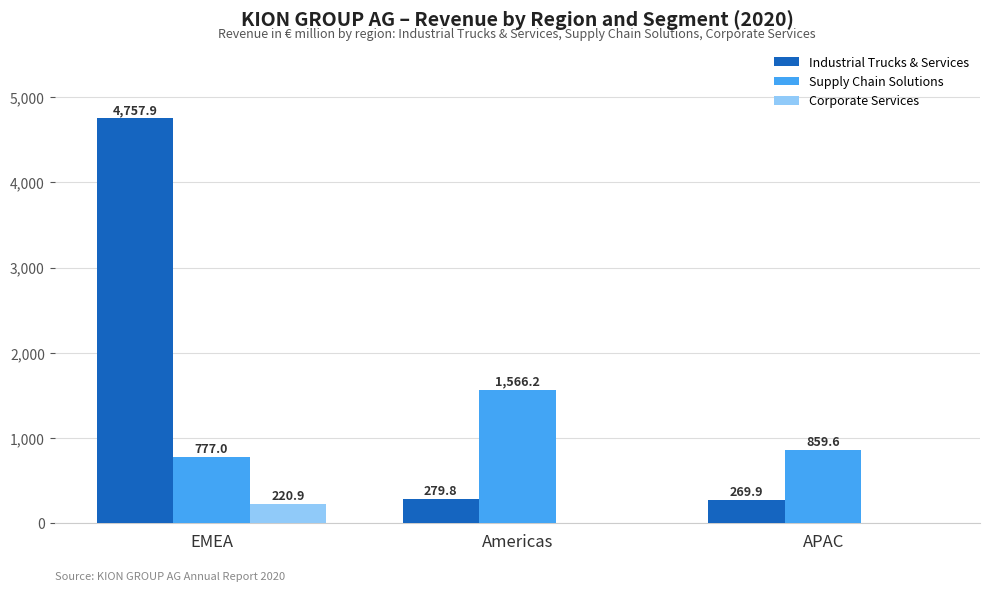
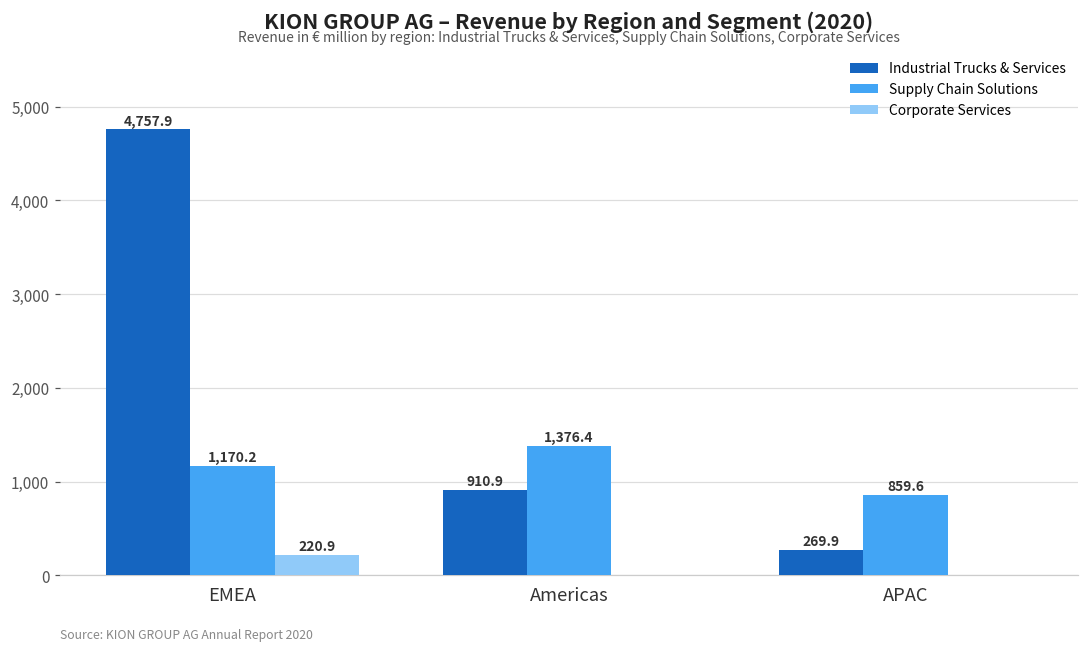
Supply Chain Solutions, EMEA: 777.0 -> 1,170.2
Industrial Trucks & Services, Americas: 279.8 -> 910.9
Supply Chain Solutions, Americas: 1,566.2 -> 1,376.4
